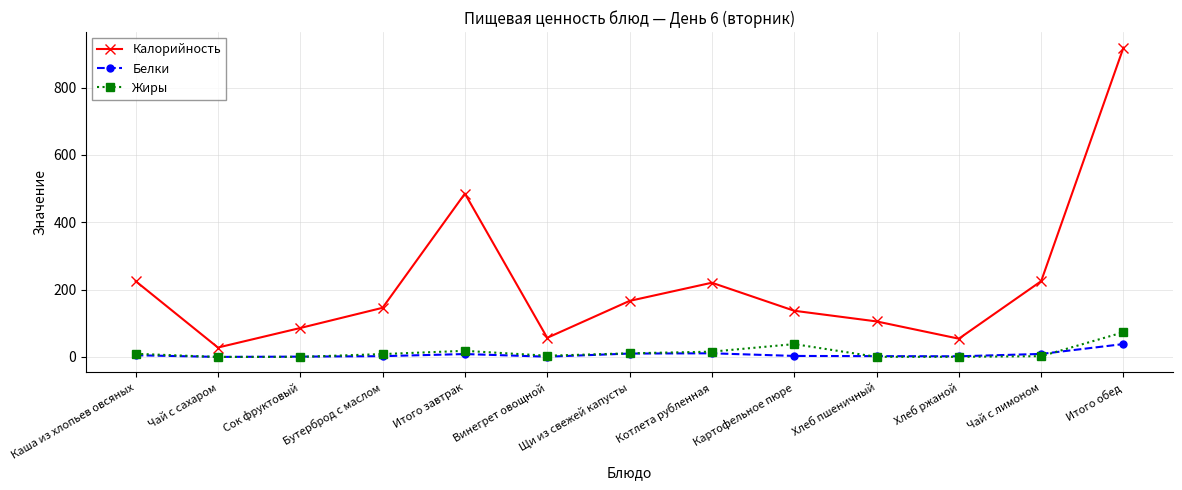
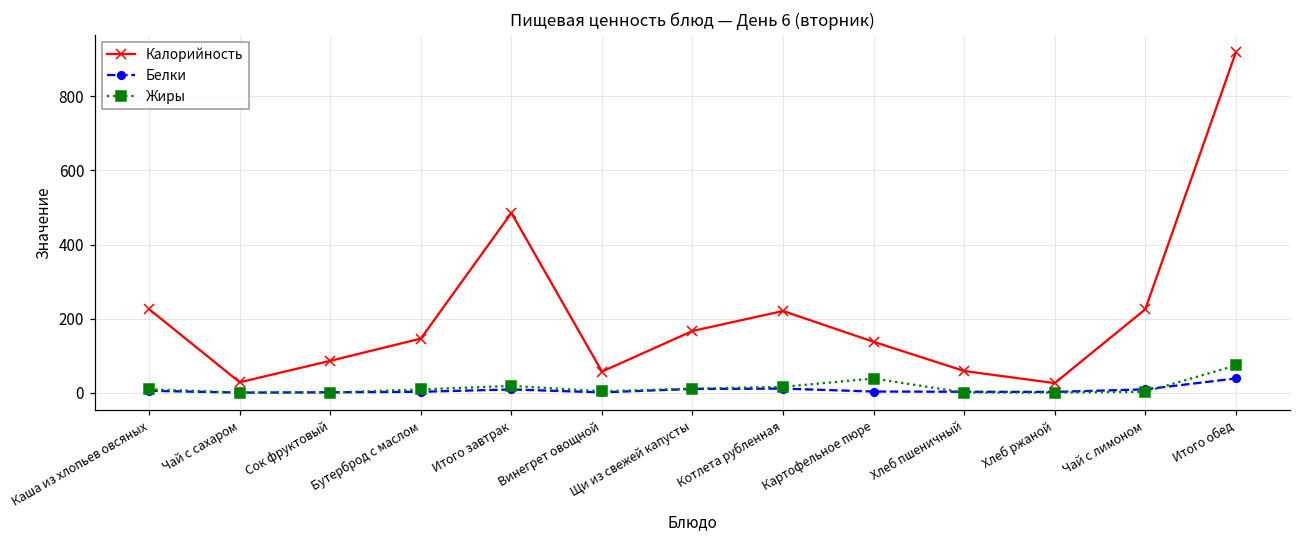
Калорийность, Хлеб пшеничный: 110 -> 60
Калорийность, Хлеб ржаной: 50 -> 30
